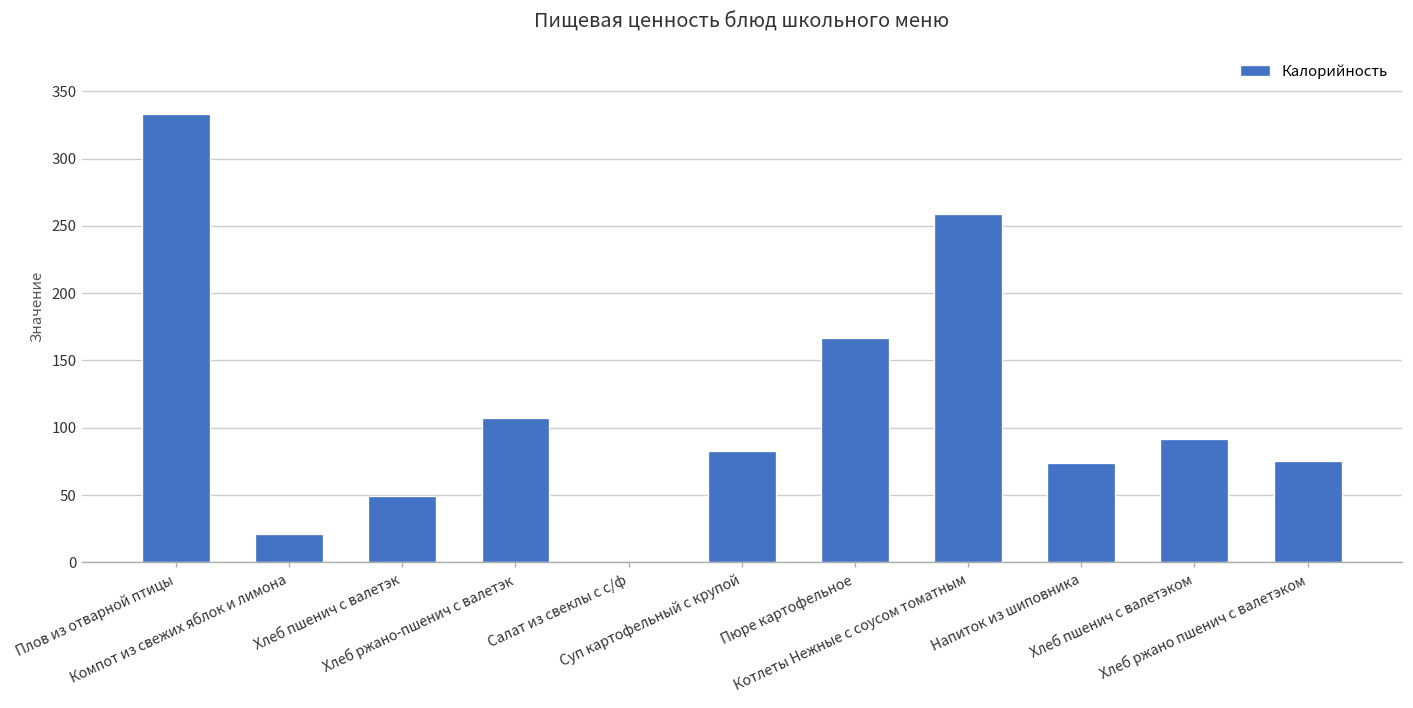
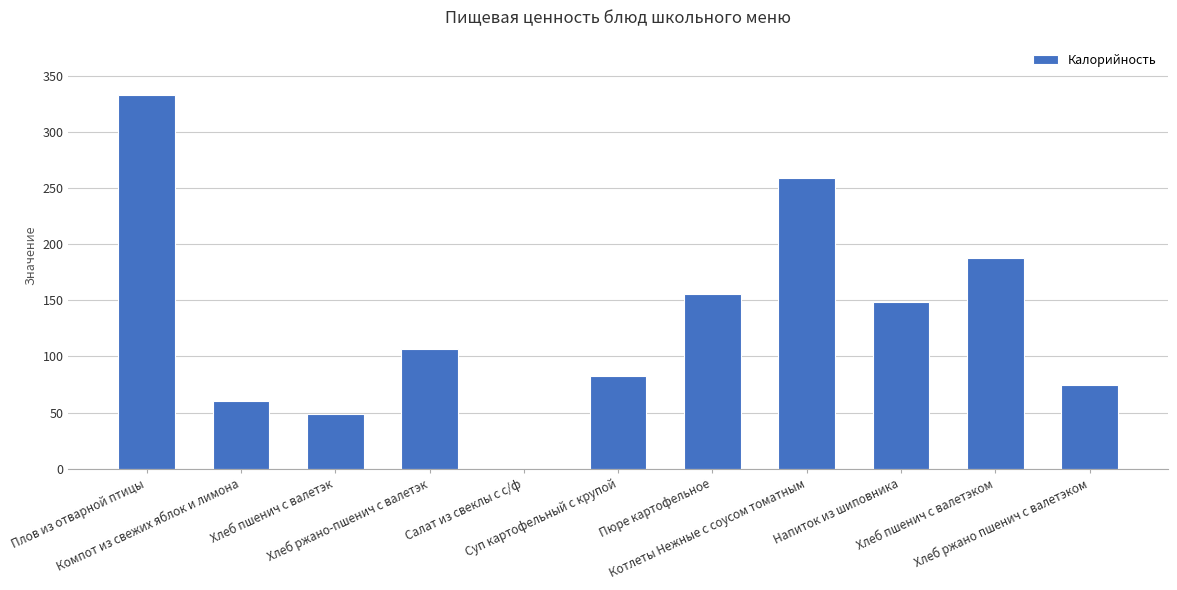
Компот из свежих яблок и лимона: 21 -> 60
Пюре картофельное: 167 -> 156
Напиток из шиповника: 74 -> 149
Хлеб пшенич с валетэком: 92 -> 188
